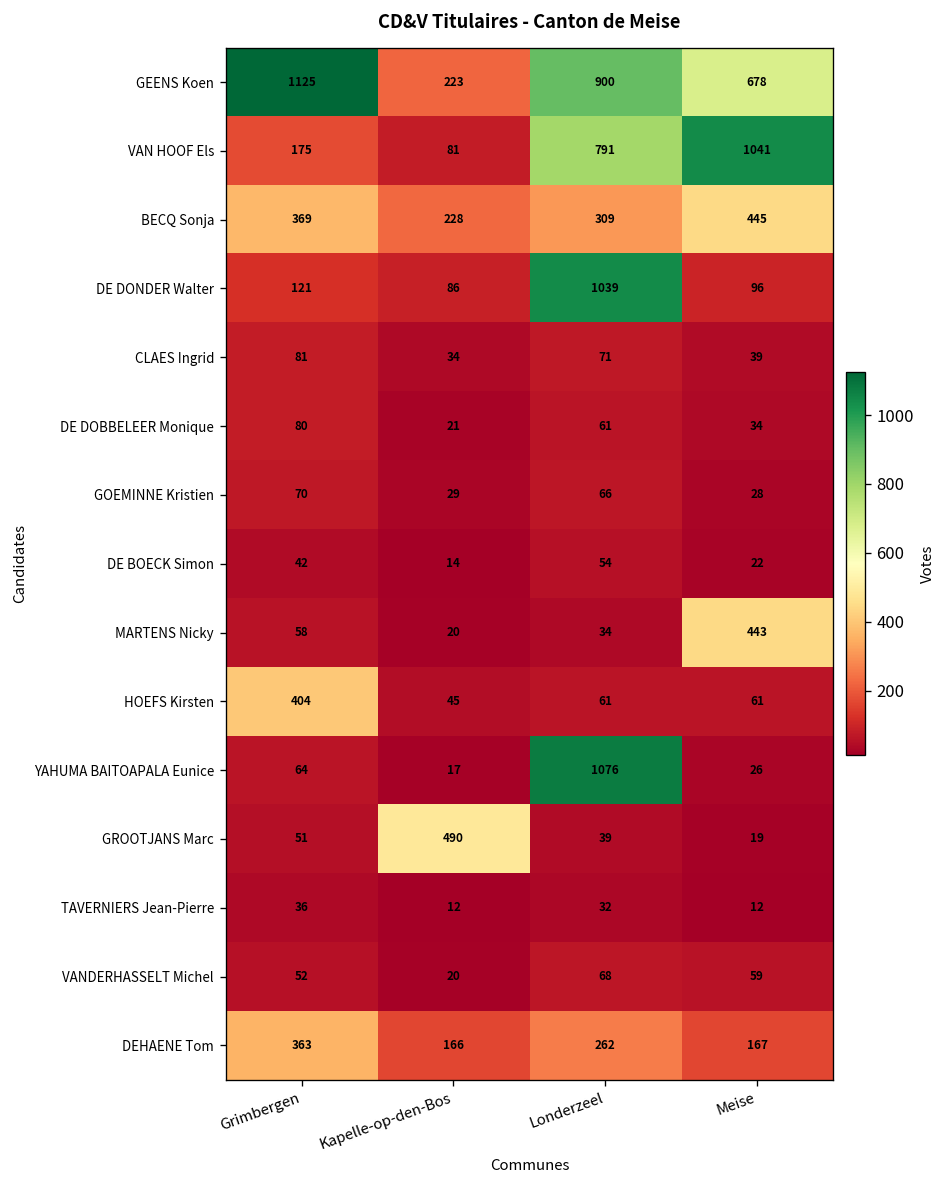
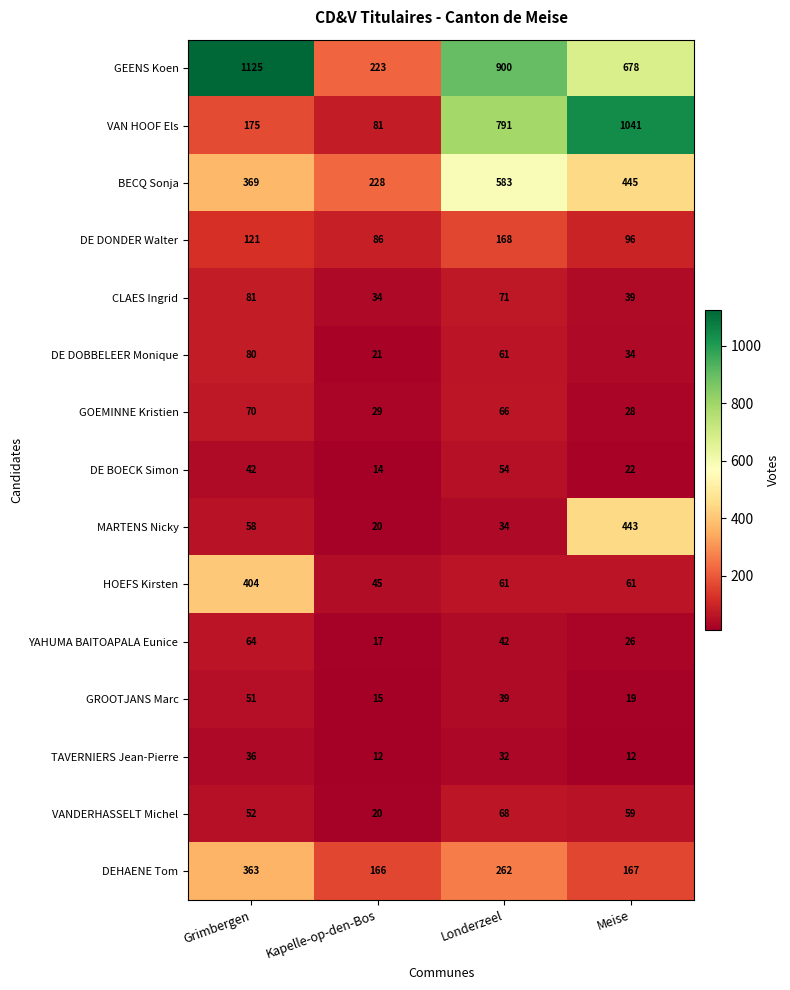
BECQ Sonja, Londerzeel: 309 -> 583
DE DONDER Walter, Londerzeel: 1039 -> 168
YAHUMA BAITOAPALA Eunice, Londerzeel: 1076 -> 42
GROOTJANS Marc, Kapelle-op-den-Bos: 490 -> 15
